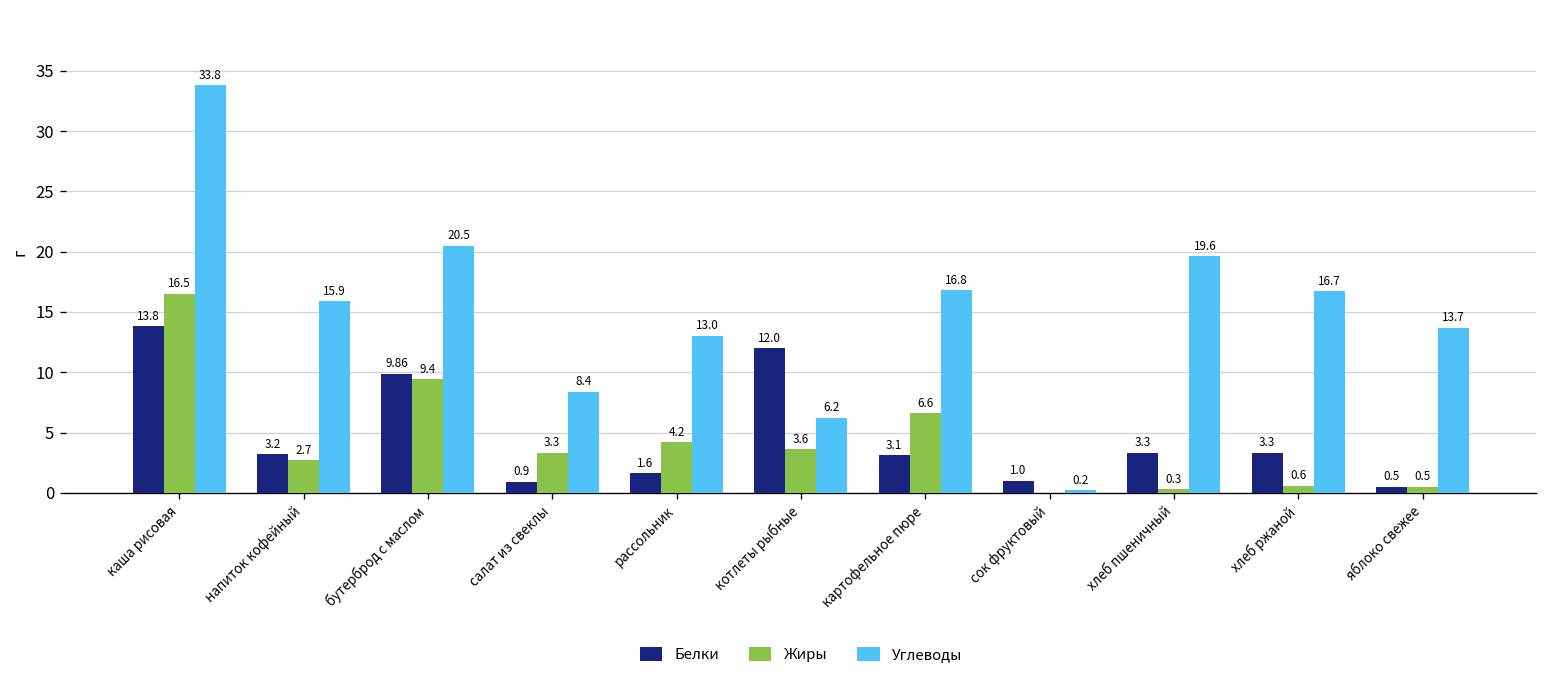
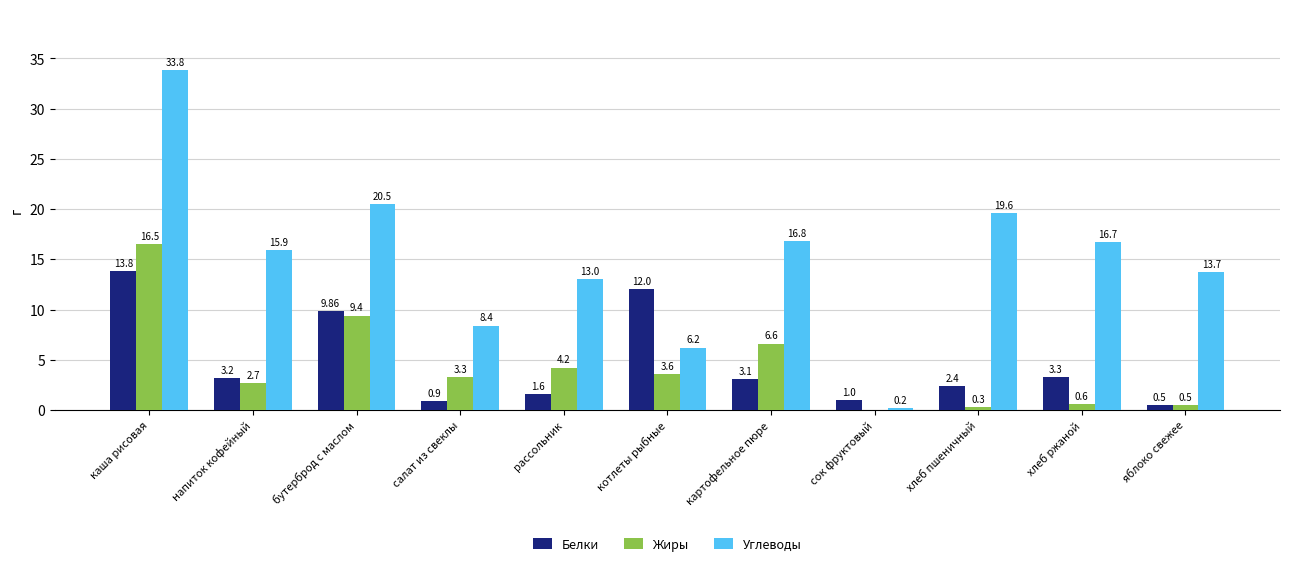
Белки, хлеб пшеничный: 3.3 -> 2.4
